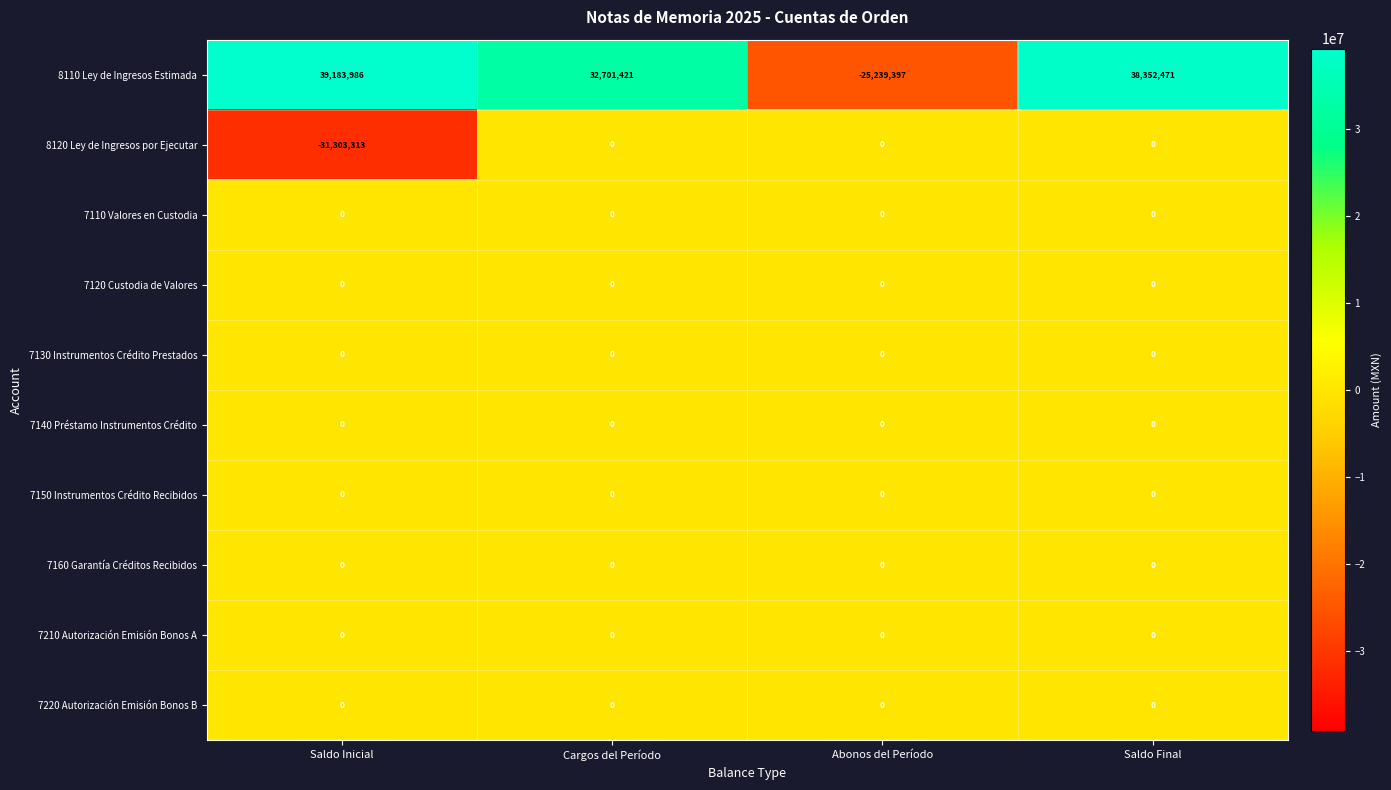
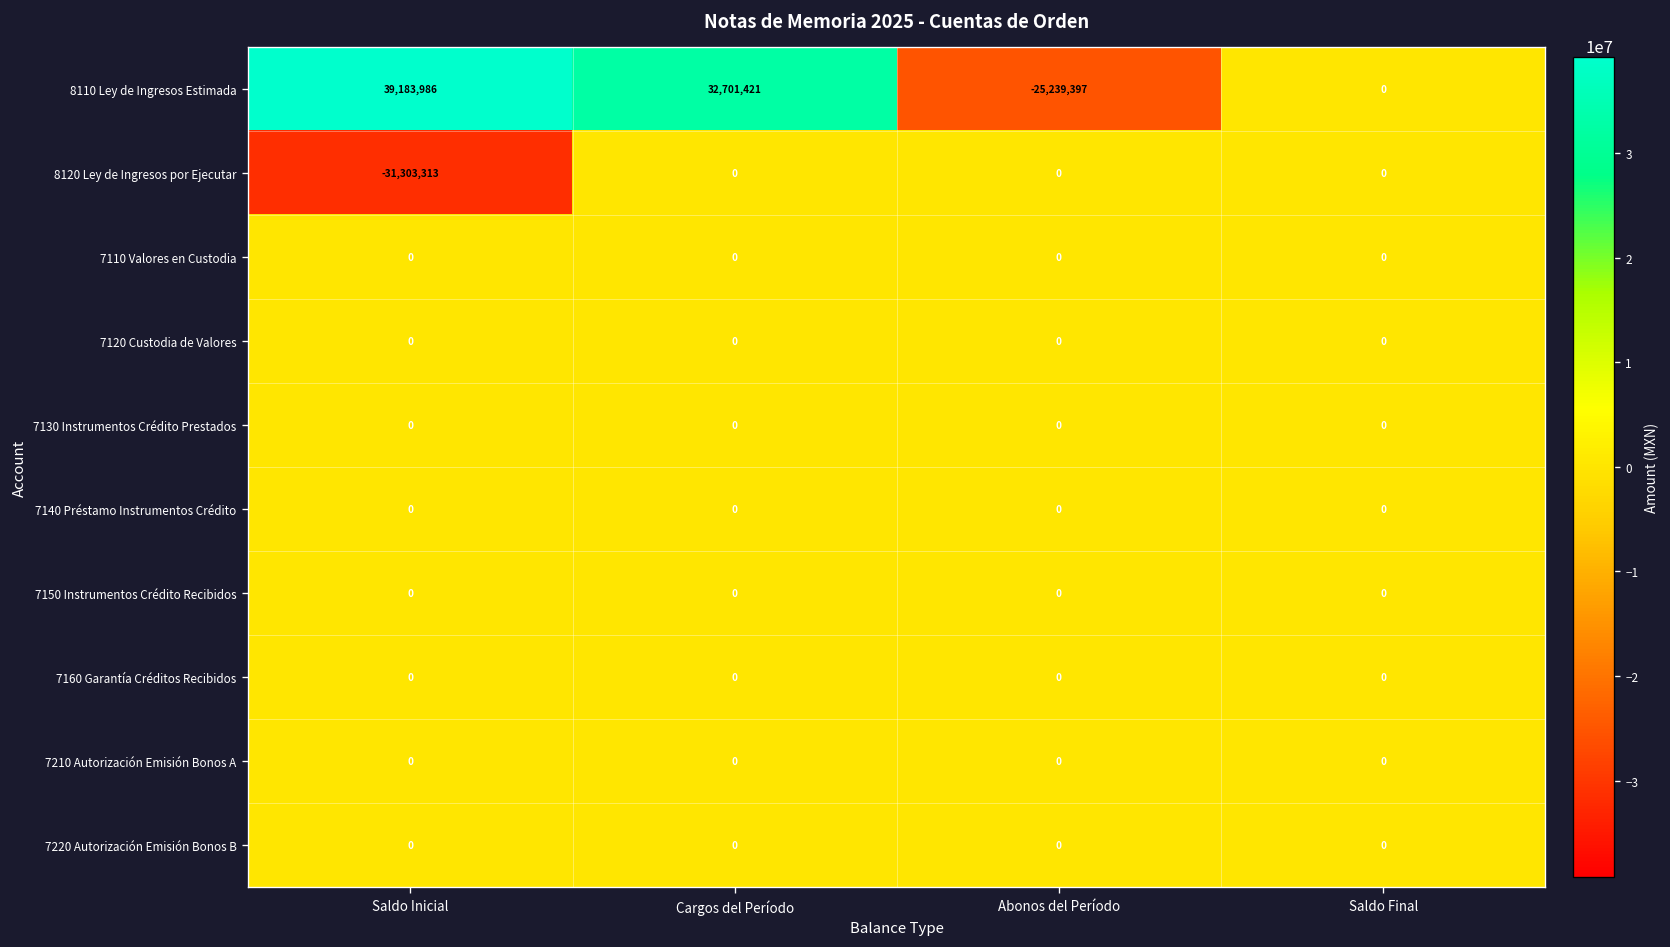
8110 Ley de Ingresos Estimada, Saldo Final: 38,352,471 -> 0
